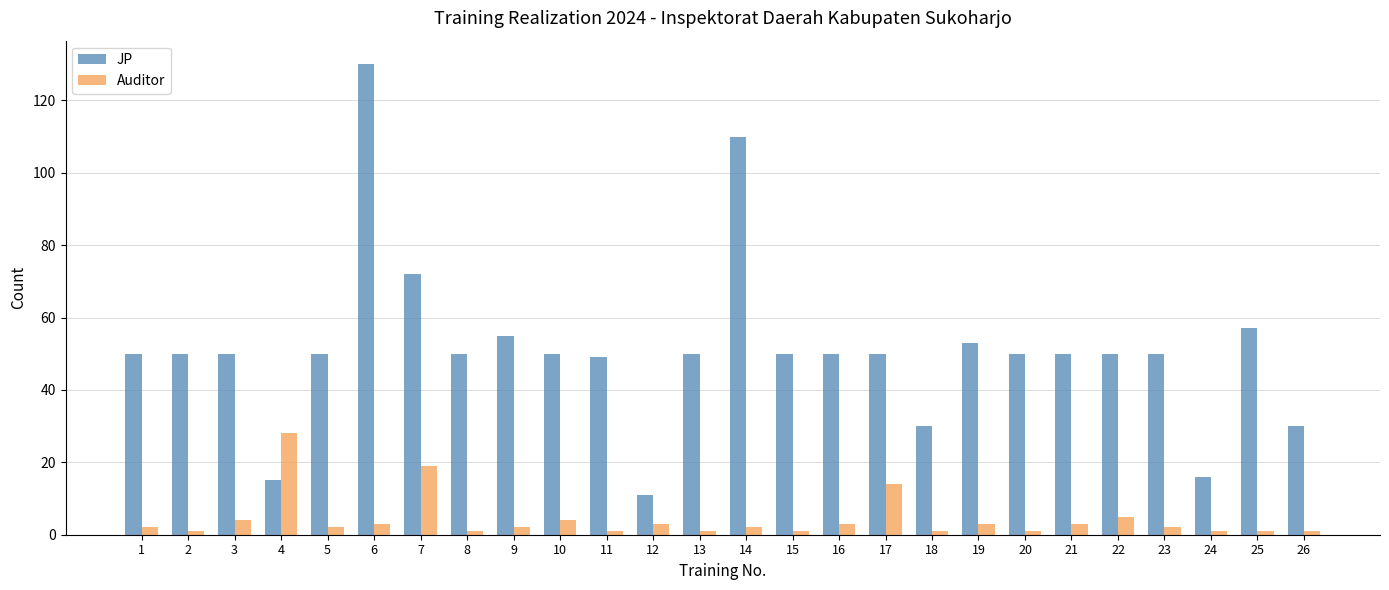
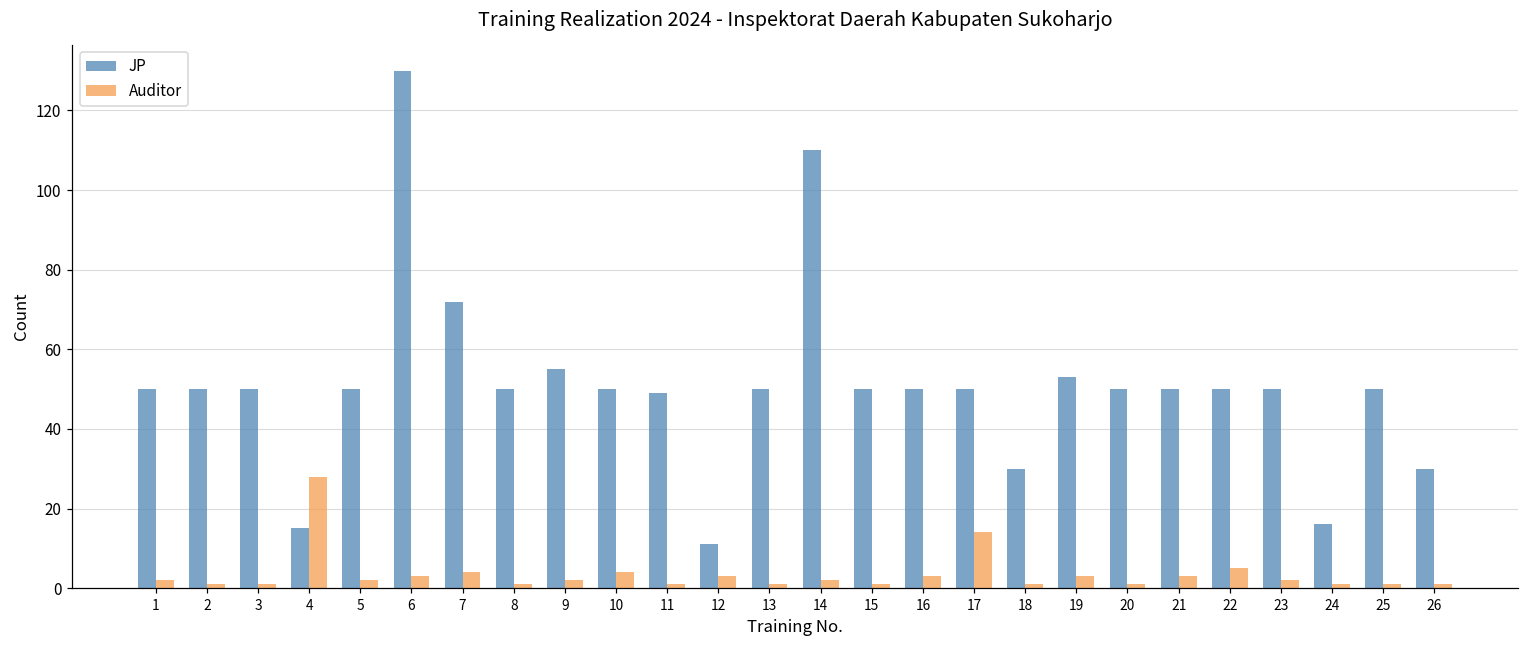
Auditor, 3: 4 -> 1
Auditor, 7: 19 -> 4
JP, 25: 57 -> 50
